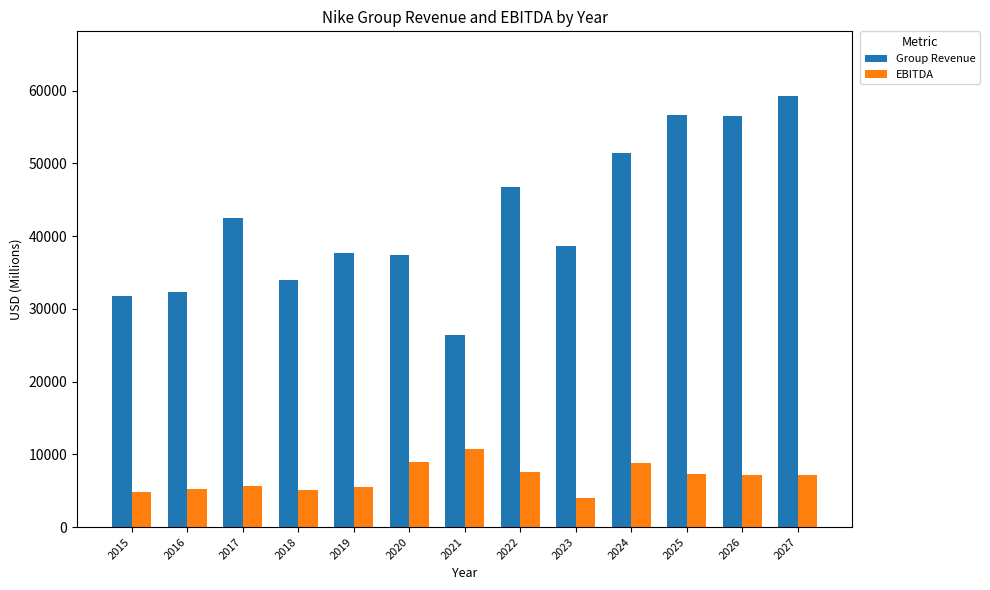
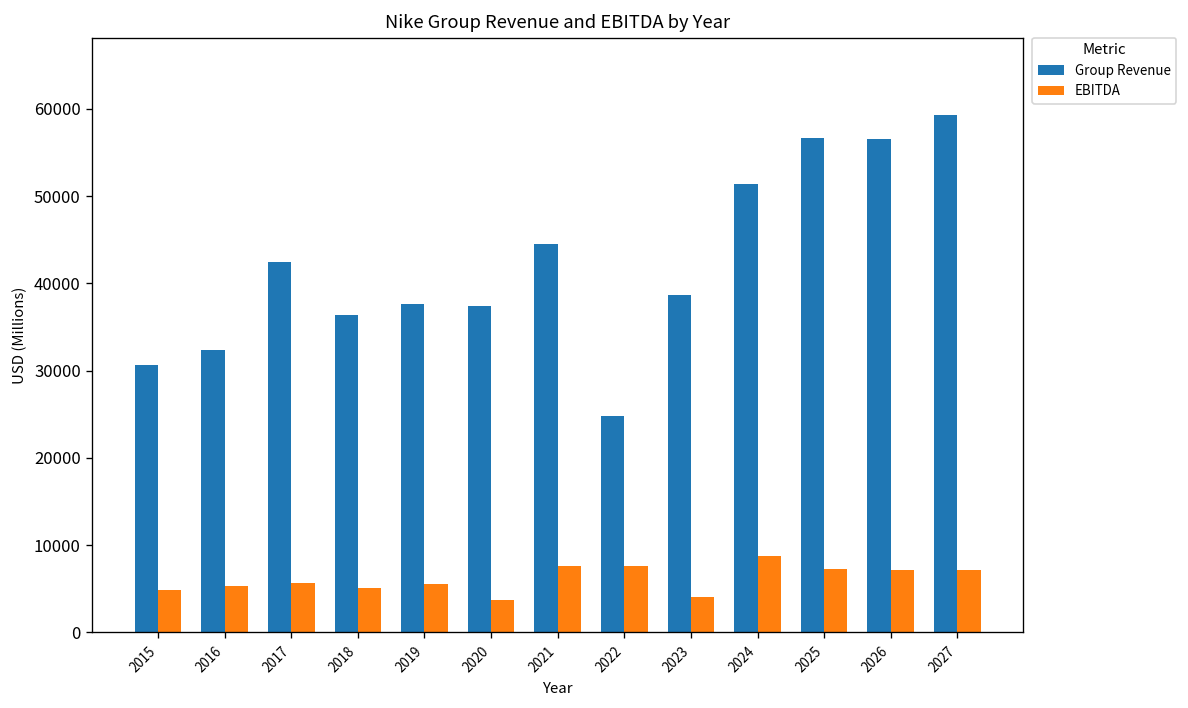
Group Revenue, 2015: 32000 -> 31000
Group Revenue, 2018: 34000 -> 36000
EBITDA, 2020: 9000 -> 4000
Group Revenue, 2021: 26000 -> 45000
EBITDA, 2021: 11000 -> 8000
Group Revenue, 2022: 47000 -> 25000
